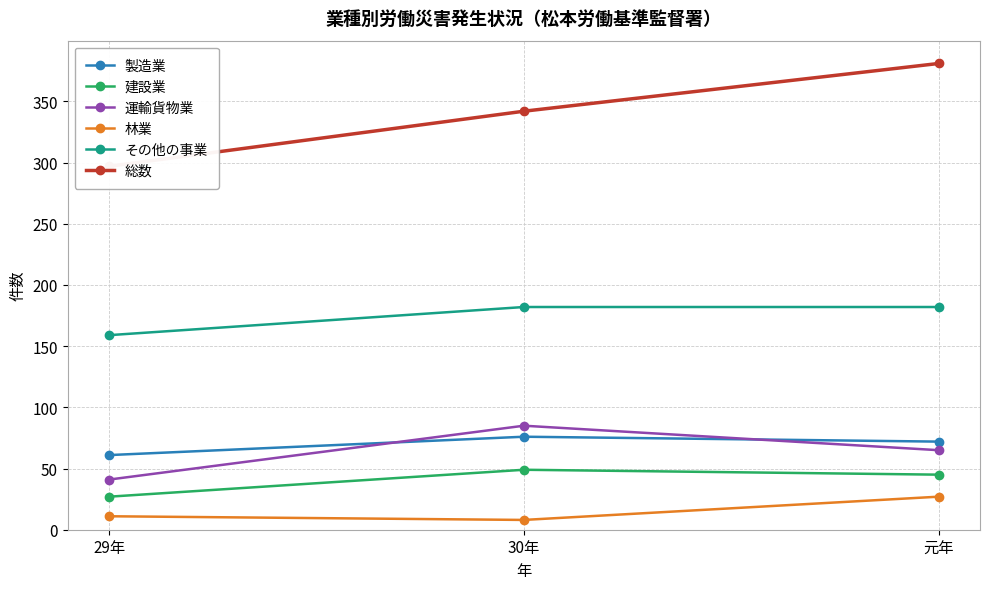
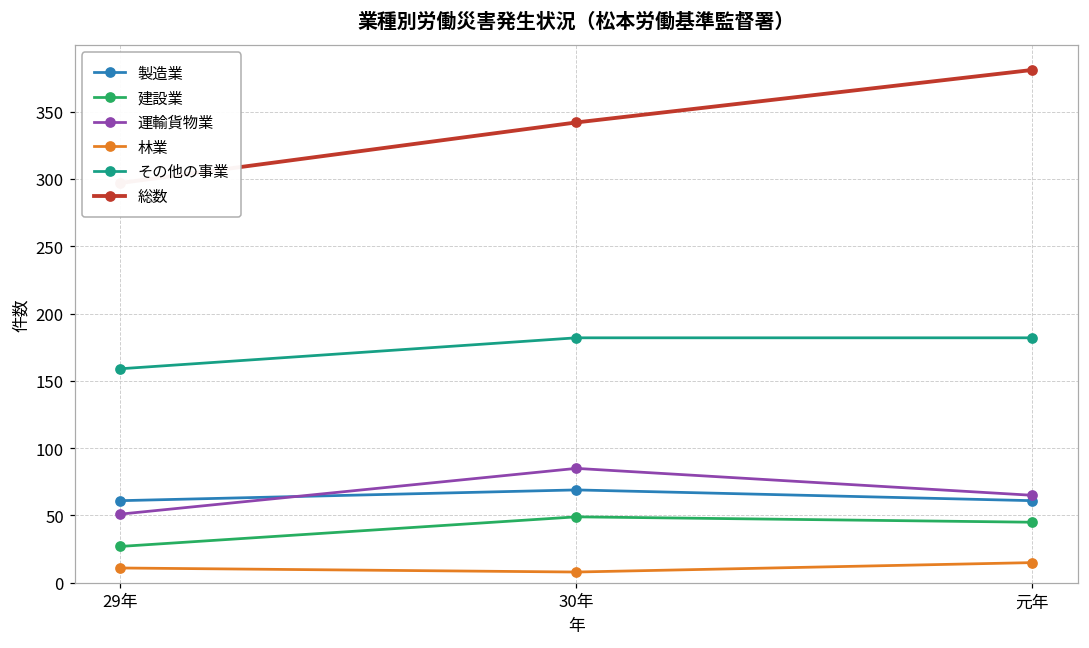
運輸貨物業, 29年: 41 -> 51
製造業, 30年: 76 -> 69
製造業, 元年: 72 -> 61
林業, 元年: 27 -> 15
